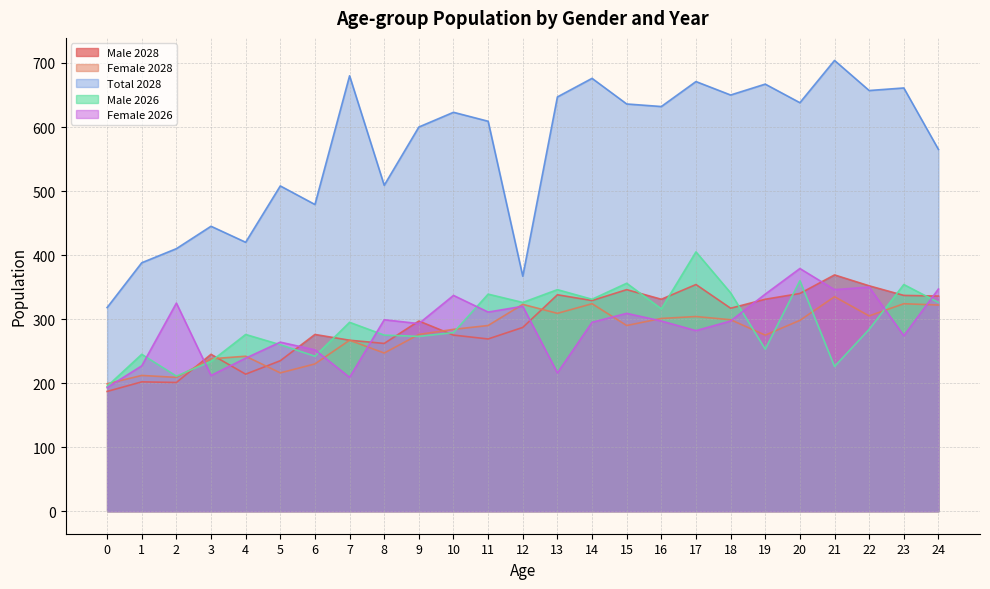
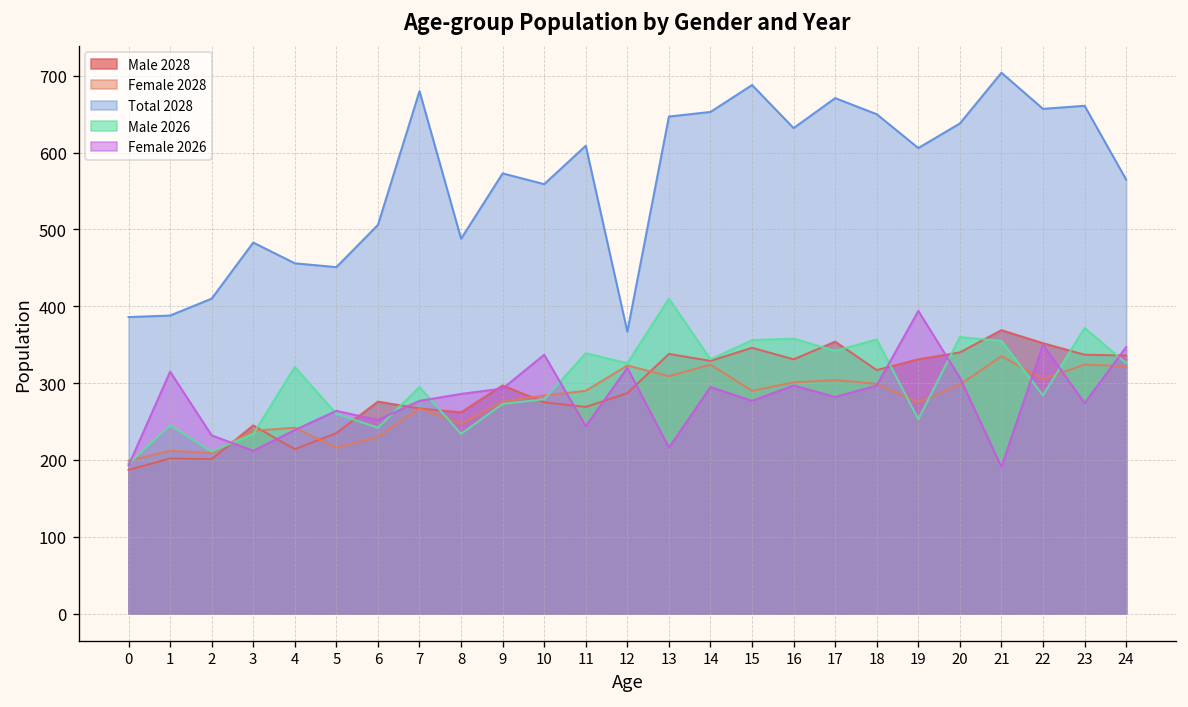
Total 2028, 0: 320 -> 390
Female 2026, 1: 230 -> 320
Female 2026, 2: 330 -> 230
Total 2028, 3: 450 -> 480
Total 2028, 4: 420 -> 460
Male 2026, 4: 280 -> 320
Total 2028, 5: 510 -> 450
Total 2028, 6: 480 -> 510
Female 2026, 7: 210 -> 280
Total 2028, 8: 510 -> 490
Male 2026, 8: 280 -> 230
Female 2026, 8: 300 -> 290
Total 2028, 9: 600 -> 570
Total 2028, 10: 620 -> 560
Female 2026, 11: 310 -> 240
Male 2026, 13: 350 -> 410
Total 2028, 14: 680 -> 650
Total 2028, 15: 640 -> 690
Female 2026, 15: 310 -> 280
Male 2026, 16: 320 -> 360
Male 2026, 17: 410 -> 340
Male 2026, 18: 340 -> 360
Total 2028, 19: 670 -> 610
Female 2026, 19: 340 -> 390
Female 2026, 20: 380 -> 310
Male 2026, 21: 230 -> 360
Female 2026, 21: 350 -> 190
Male 2026, 23: 350 -> 370
